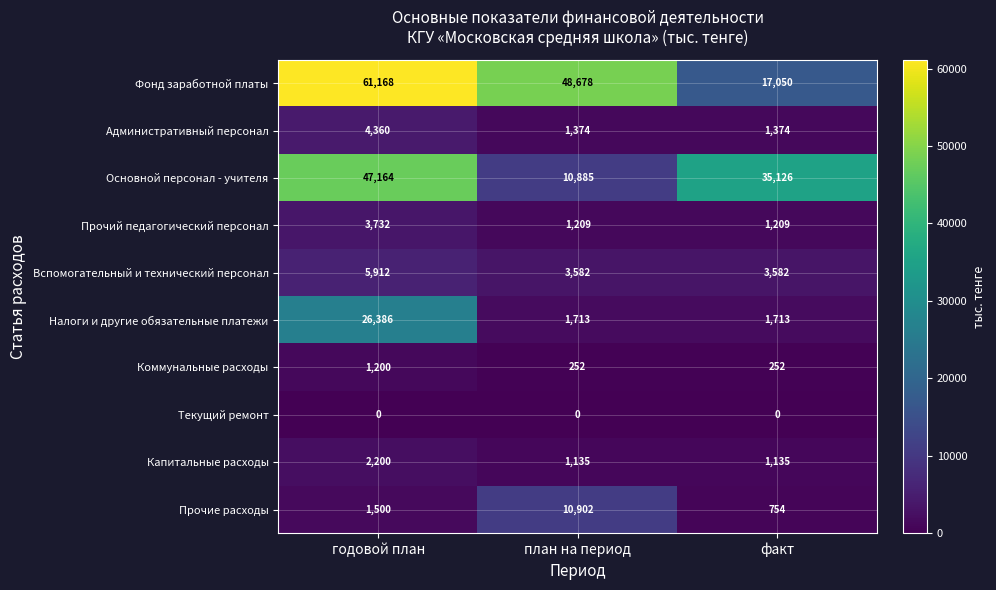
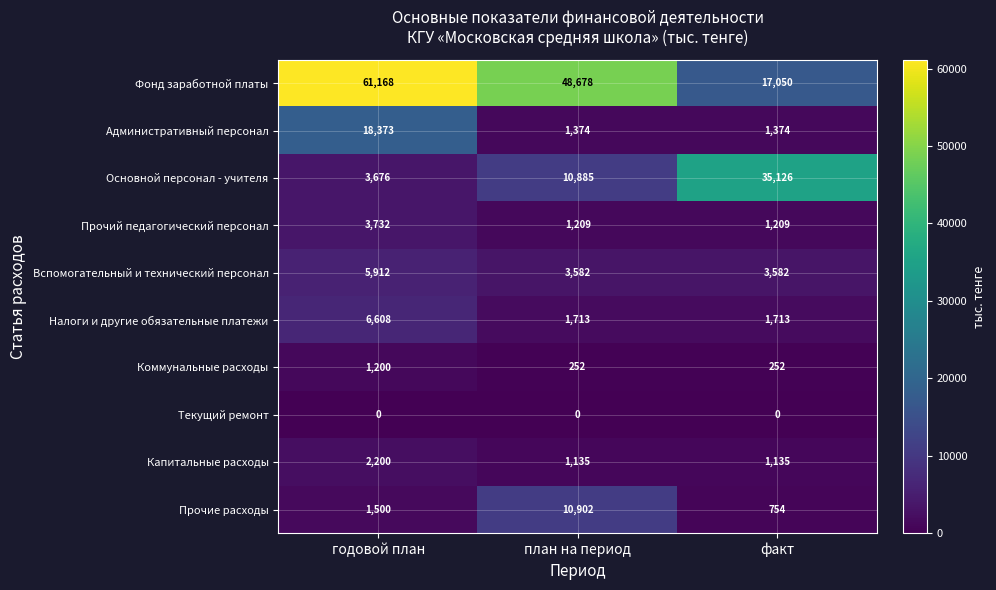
Административный персонал, годовой план: 4,360 -> 18,373
Основной персонал - учителя, годовой план: 47,164 -> 3,676
Налоги и другие обязательные платежи, годовой план: 26,386 -> 6,608
